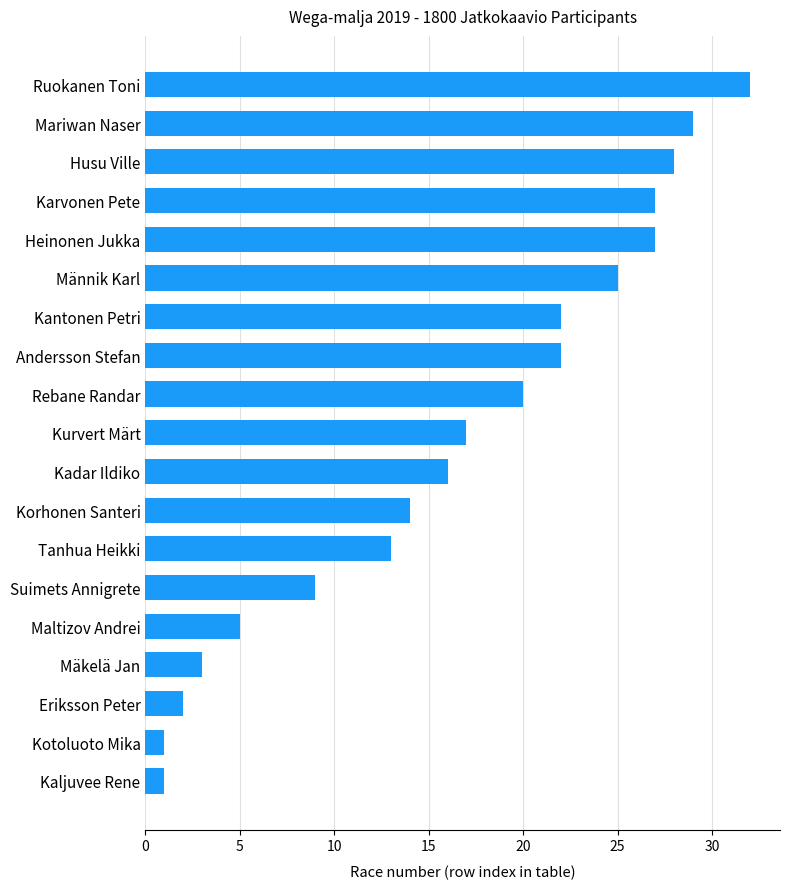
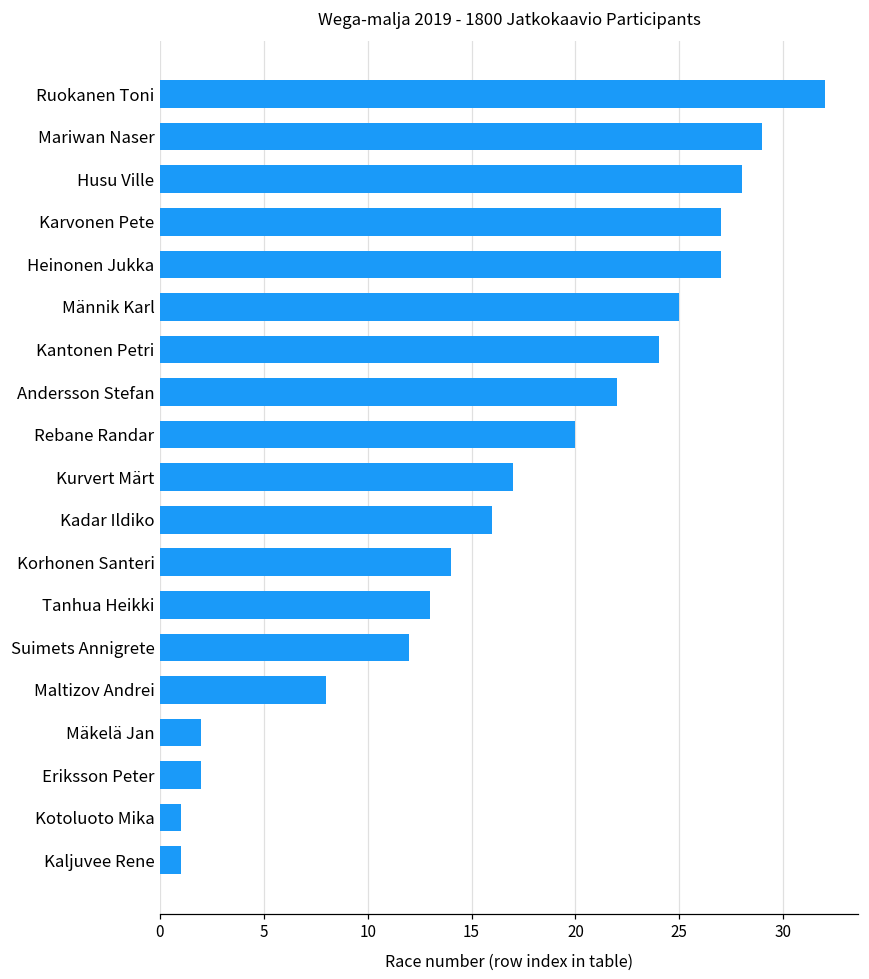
Kantonen Petri: 22 -> 24
Suimets Annigrete: 9 -> 12
Maltizov Andrei: 5 -> 8
Mäkelä Jan: 3 -> 2
